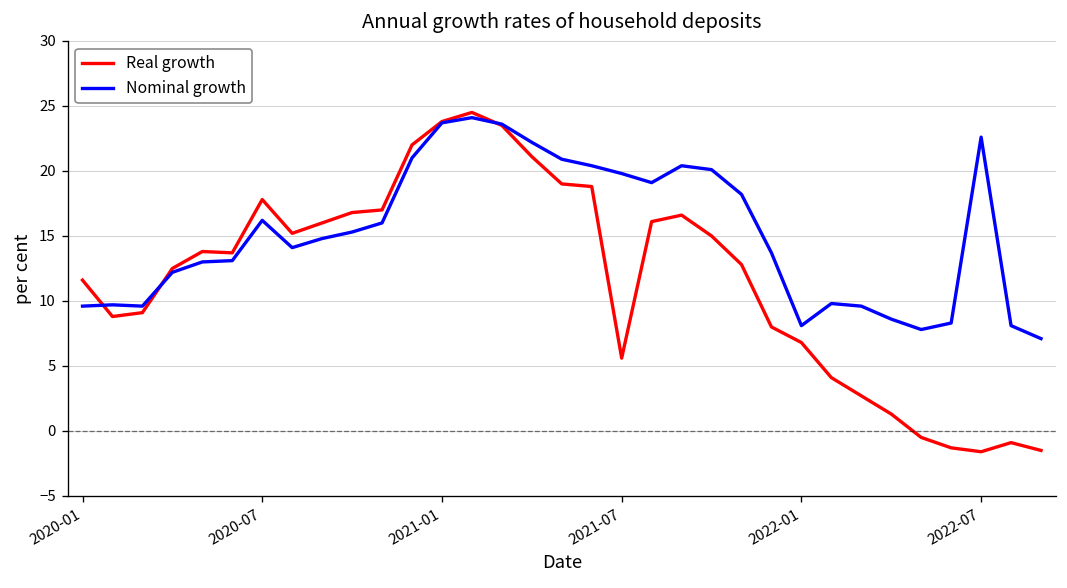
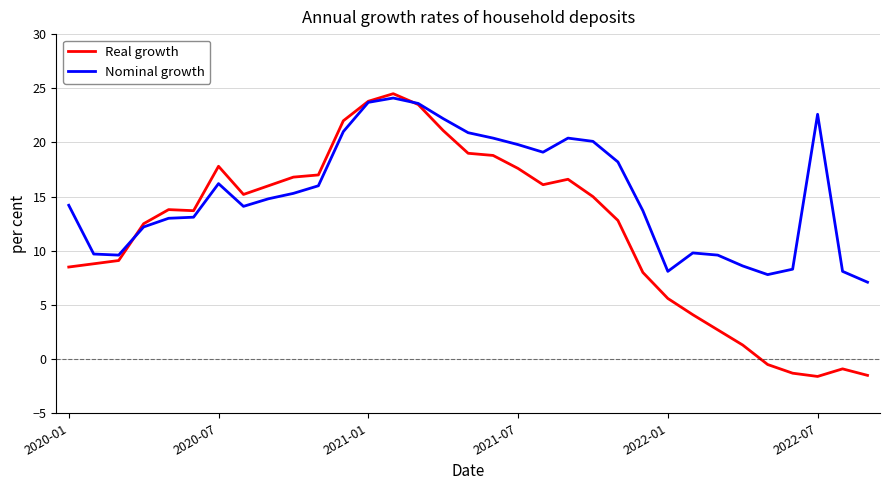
Real growth, 2020-01: 11.6 -> 8.5
Nominal growth, 2020-01: 9.6 -> 14.2
Real growth, 2021-07: 5.6 -> 17.6
Real growth, 2022-01: 6.8 -> 5.6
